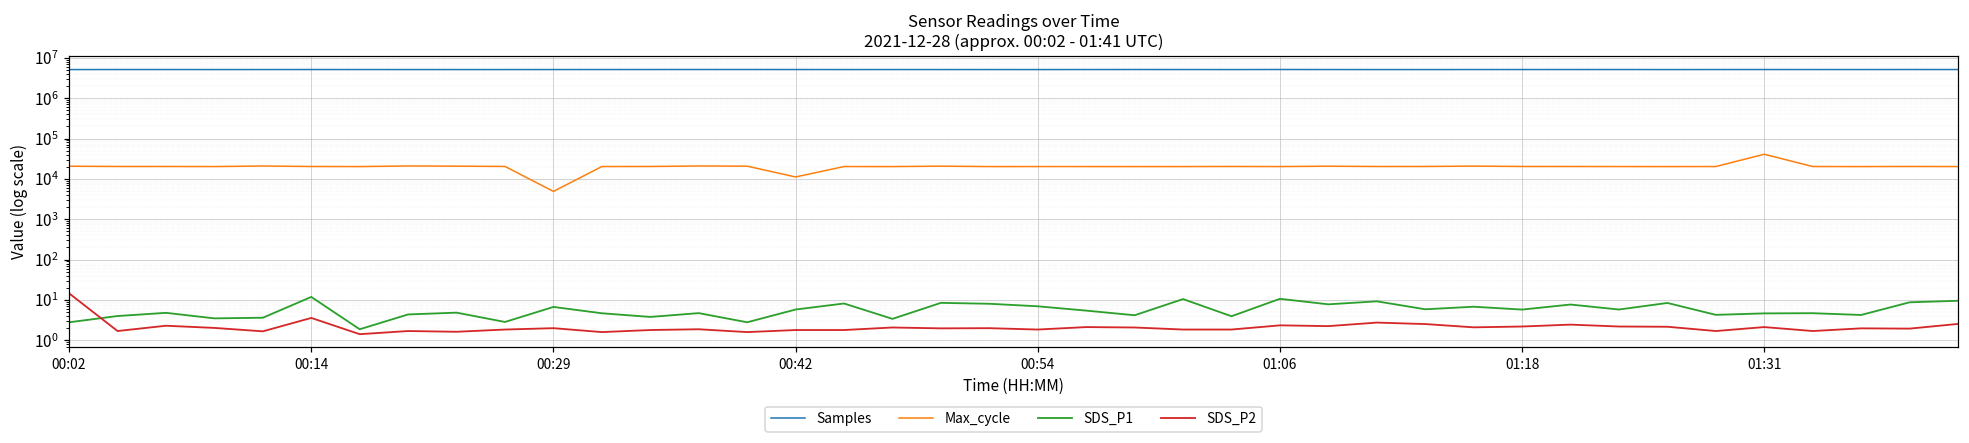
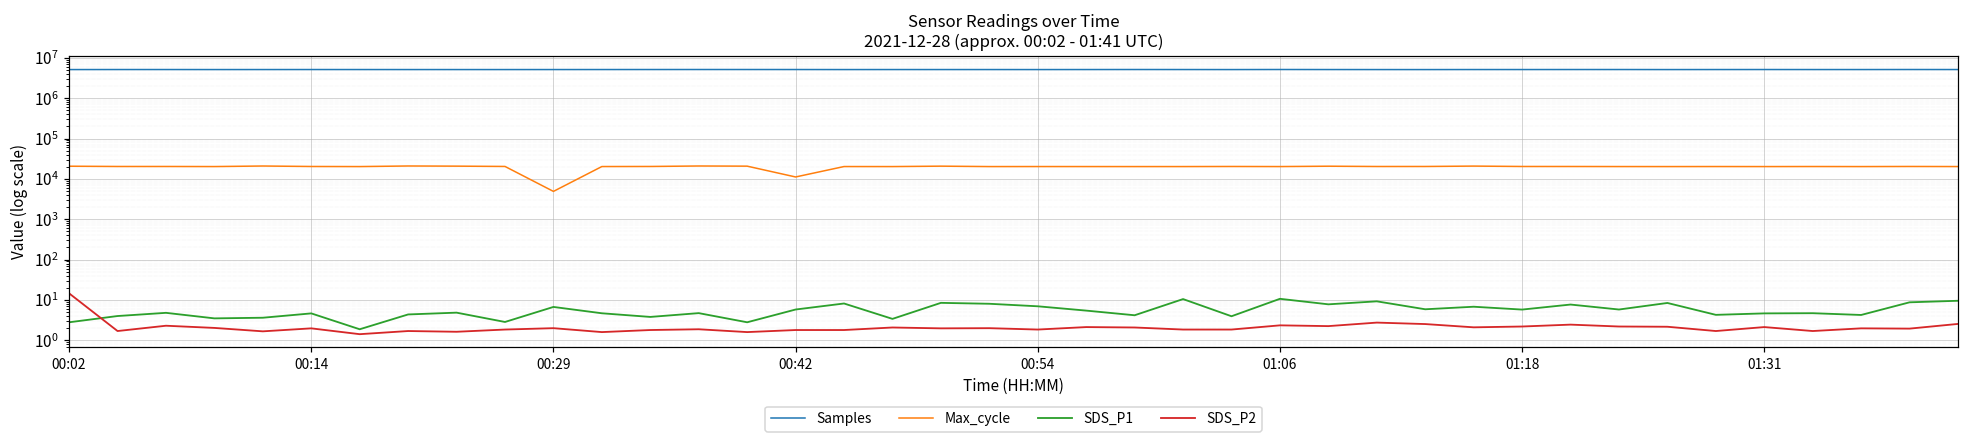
SDS_P1, 00:14: 12 -> 5
SDS_P2, 00:14: 4 -> 2
Max_cycle, 01:31: 40000 -> 20000
